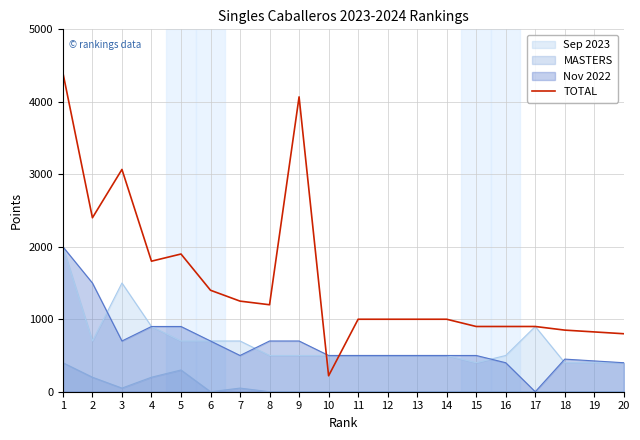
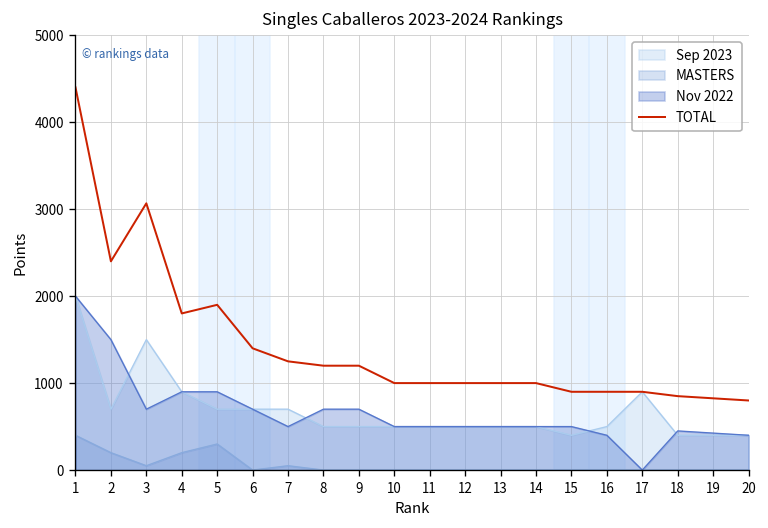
TOTAL, 9: 4100 -> 1200
TOTAL, 10: 200 -> 1000
